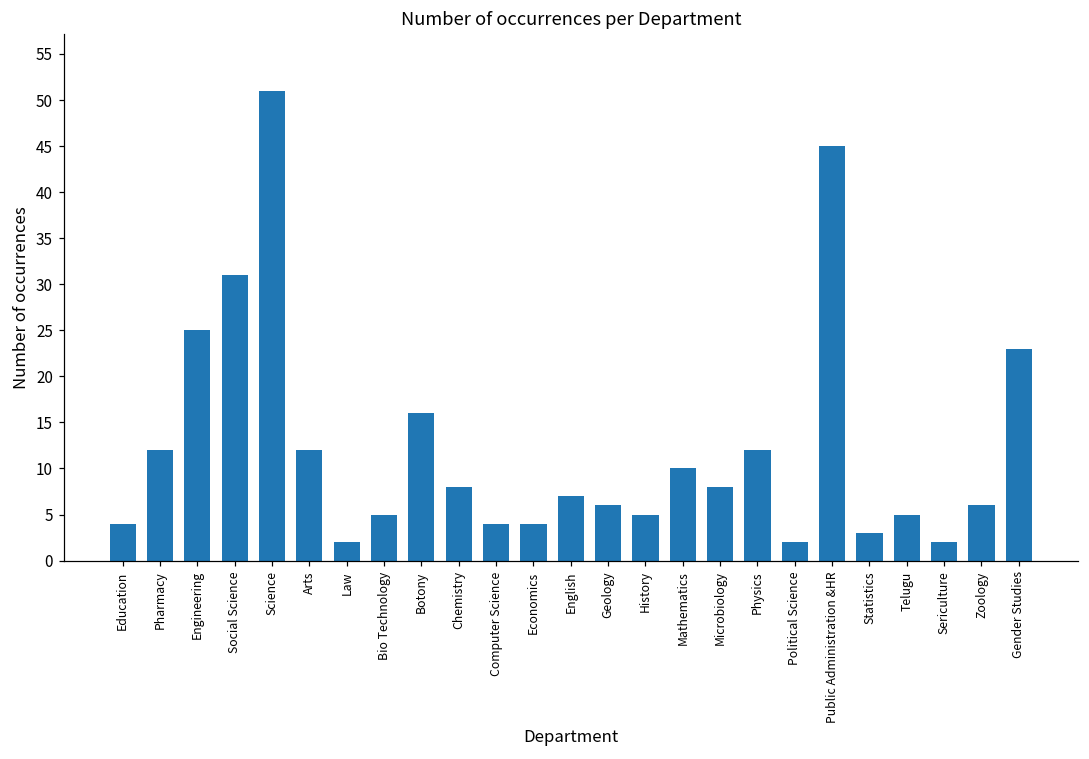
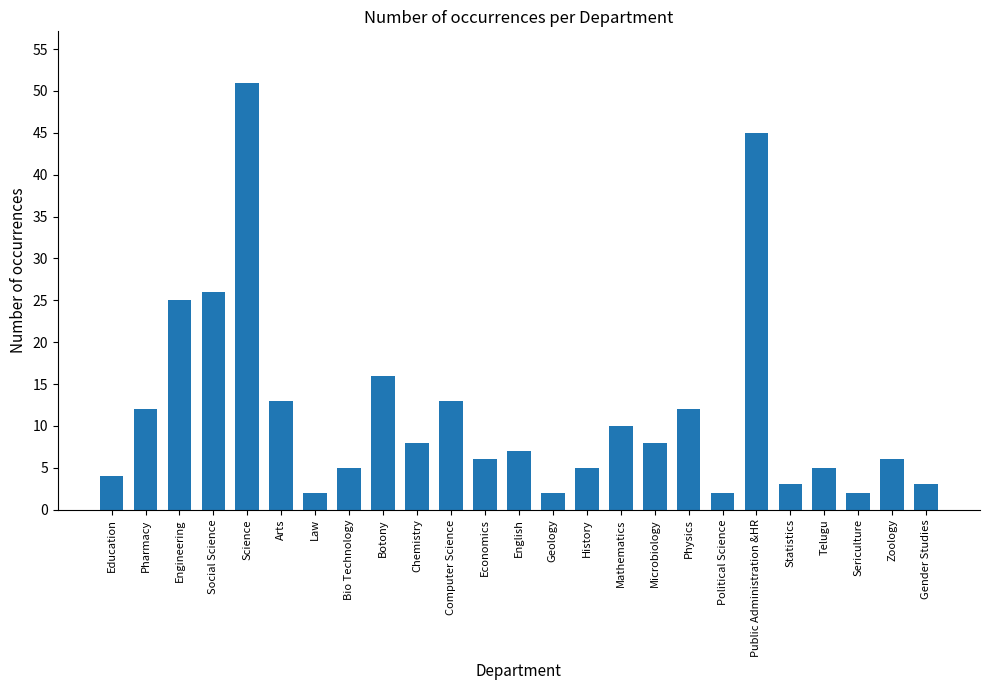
Social Science: 31 -> 26
Arts: 12 -> 13
Computer Science: 4 -> 13
Economics: 4 -> 6
Geology: 6 -> 2
Gender Studies: 23 -> 3
